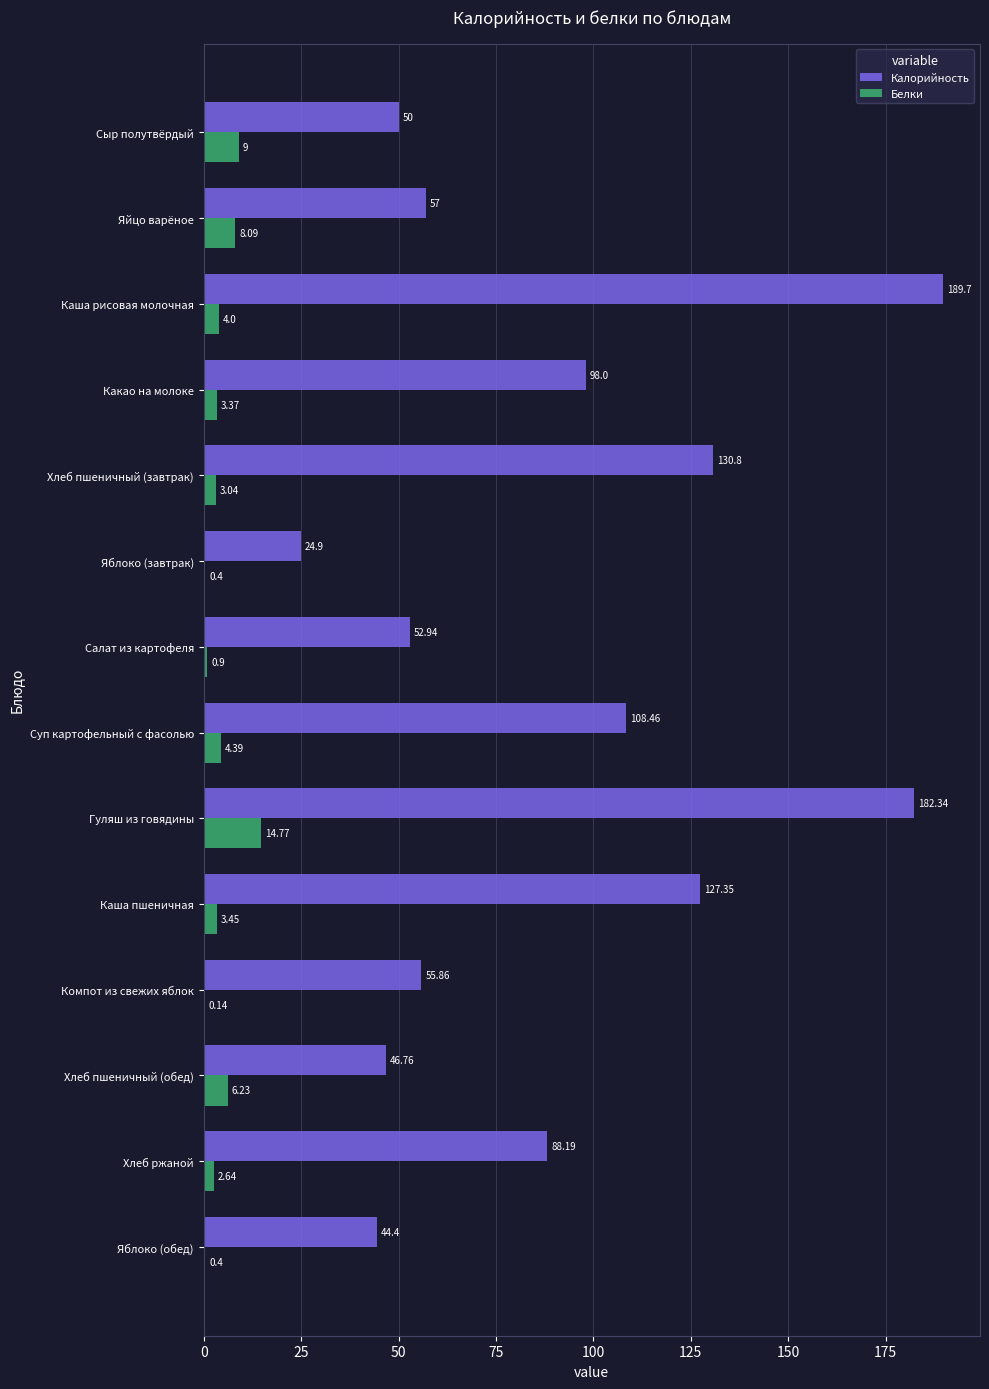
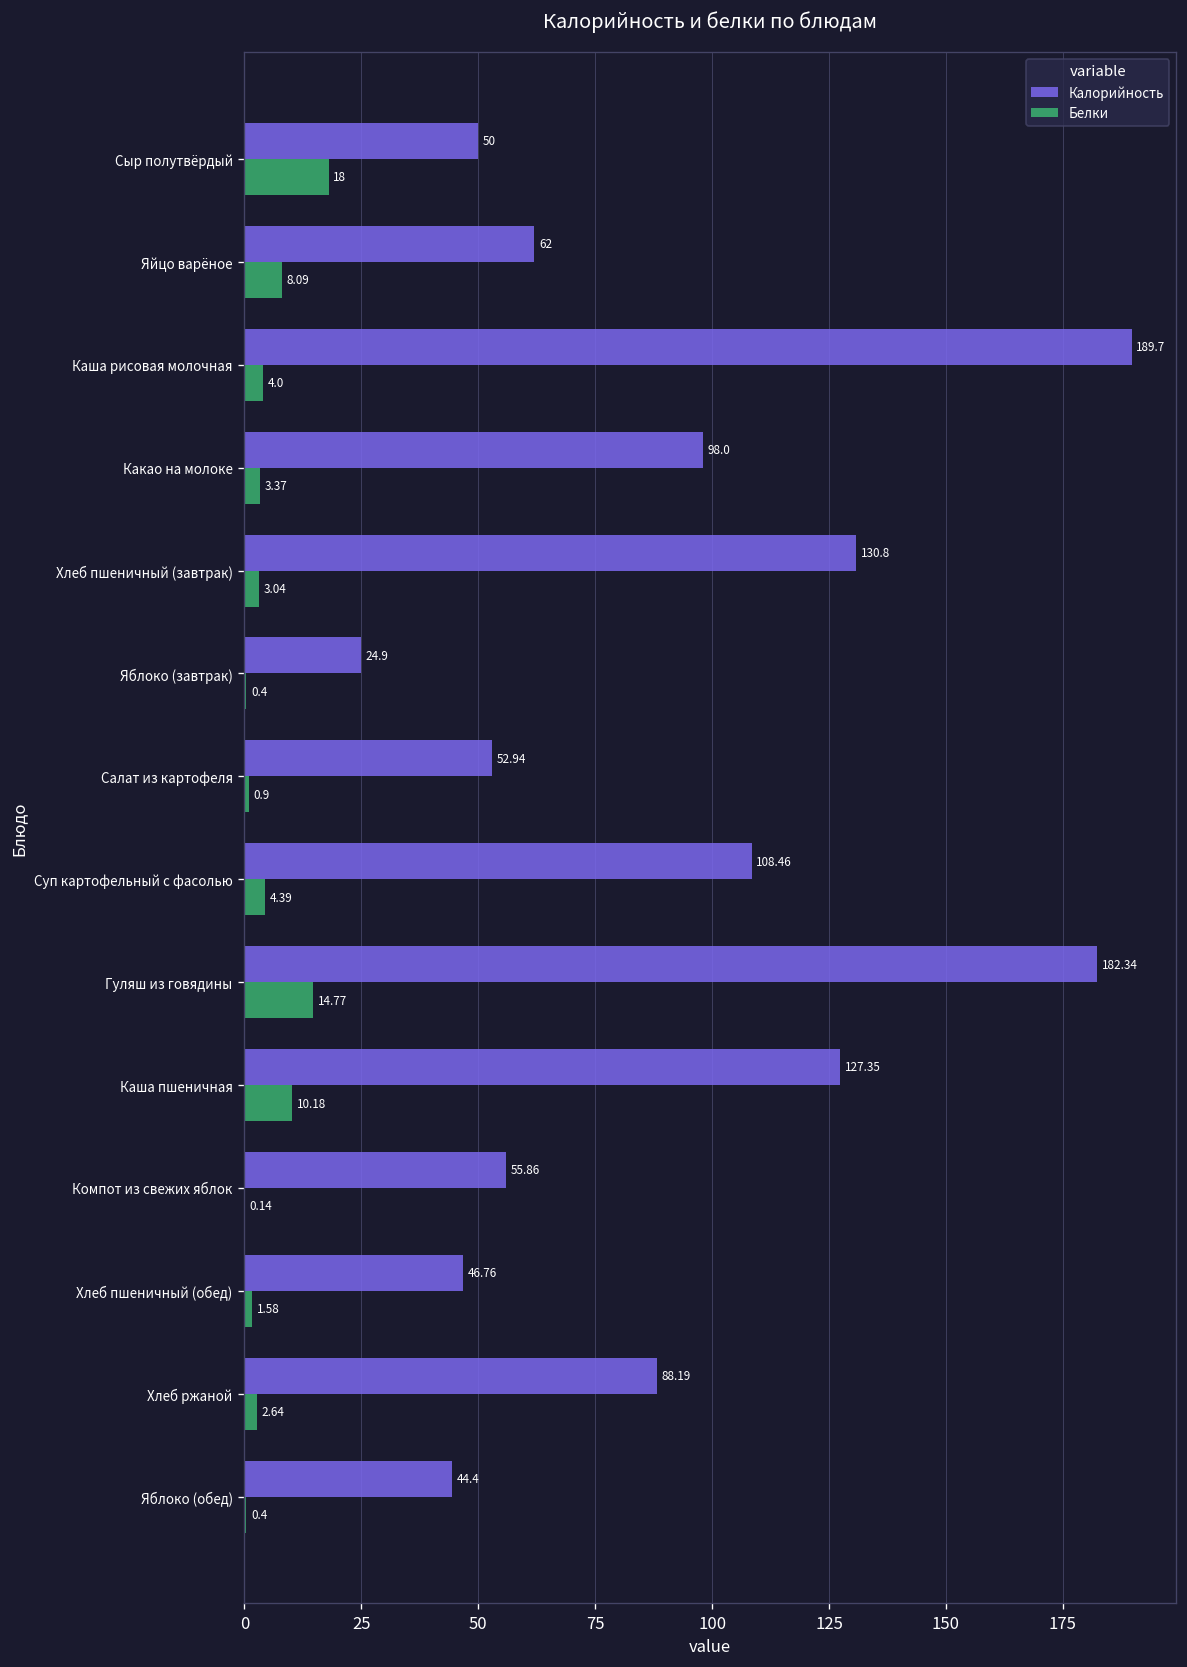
Белки, Сыр полутвёрдый: 9 -> 18
Калорийность, Яйцо варёное: 57 -> 62
Белки, Каша пшеничная: 3.45 -> 10.18
Белки, Хлеб пшеничный (обед): 6.23 -> 1.58
